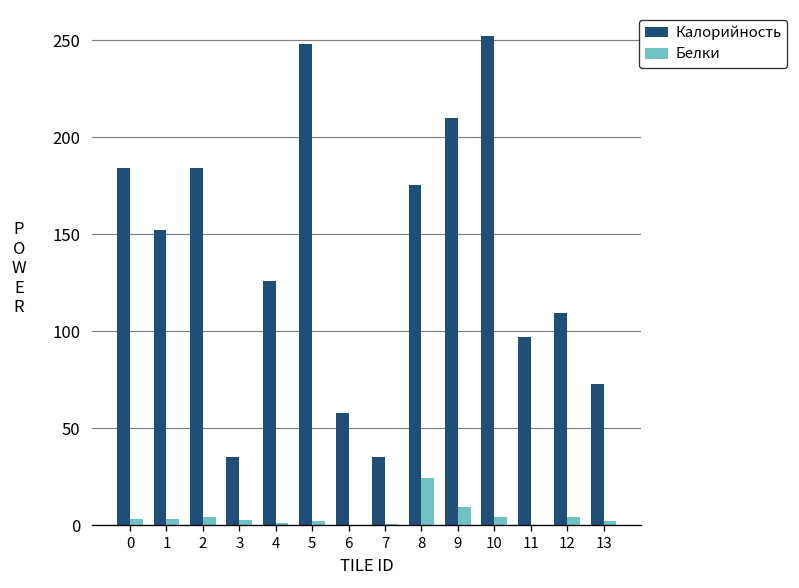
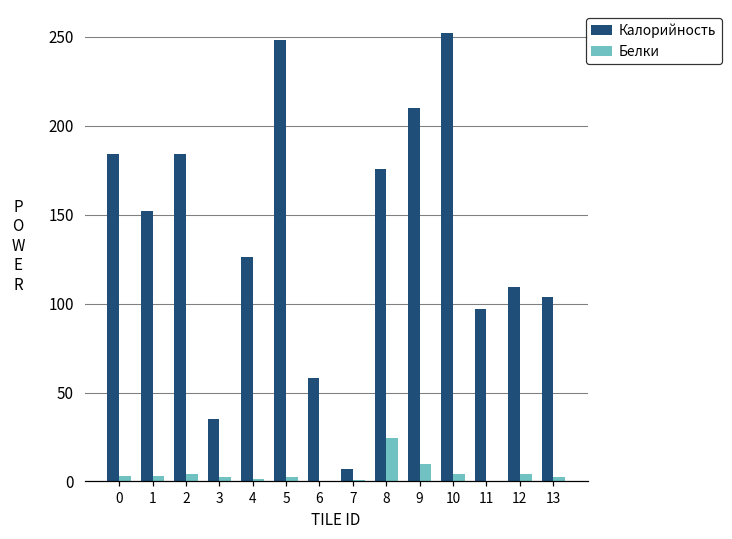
Калорийность, 7: 35 -> 7
Калорийность, 13: 73 -> 104
